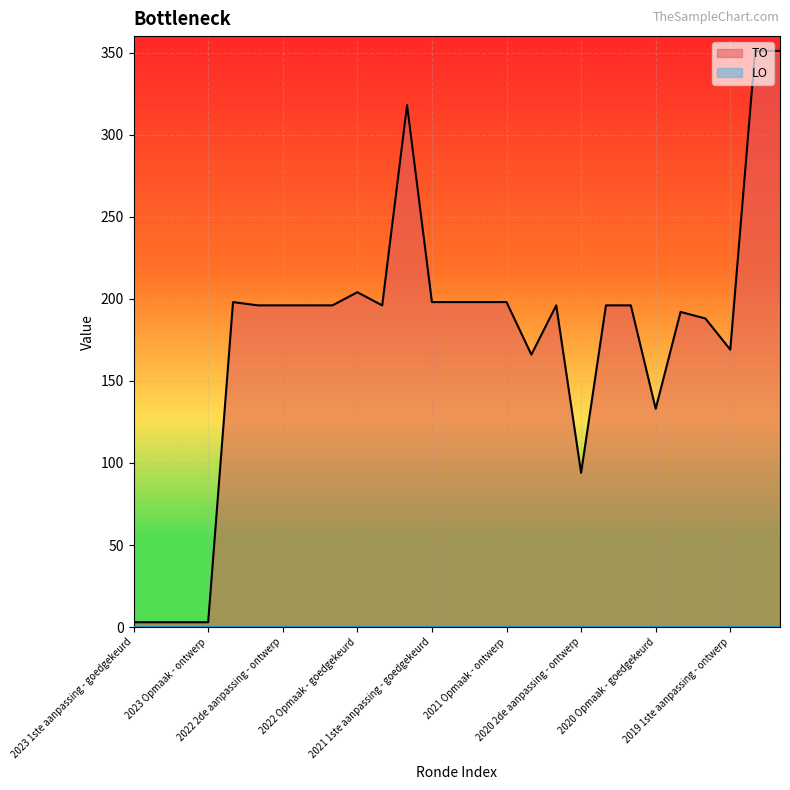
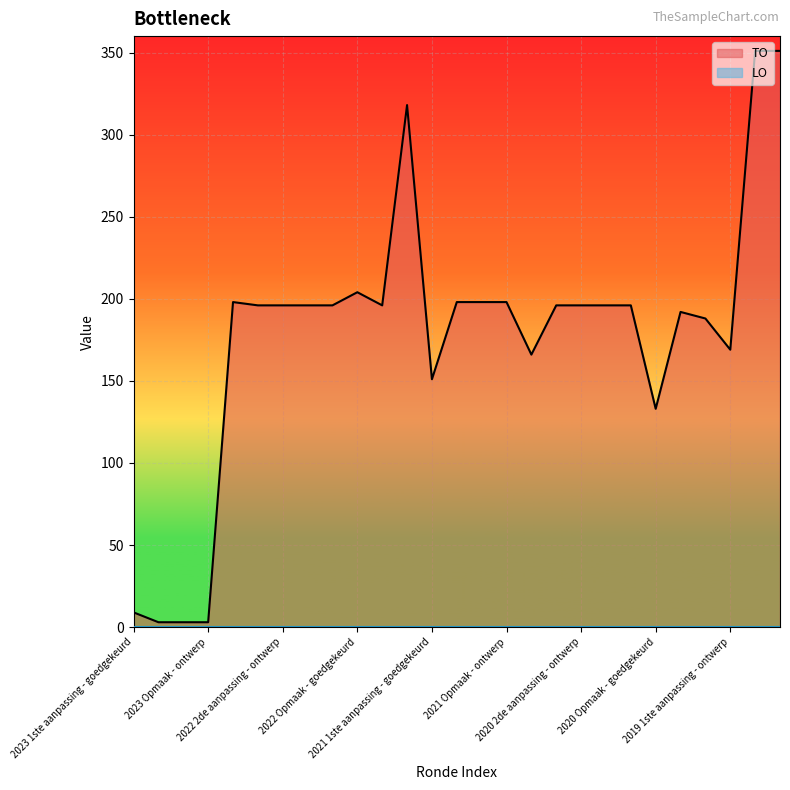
TO, 2023 1ste aanpassing - goedgekeurd: 3 -> 9
TO, 2021 1ste aanpassing - goedgekeurd: 198 -> 151
TO, 2020 2de aanpassing - ontwerp: 94 -> 196
